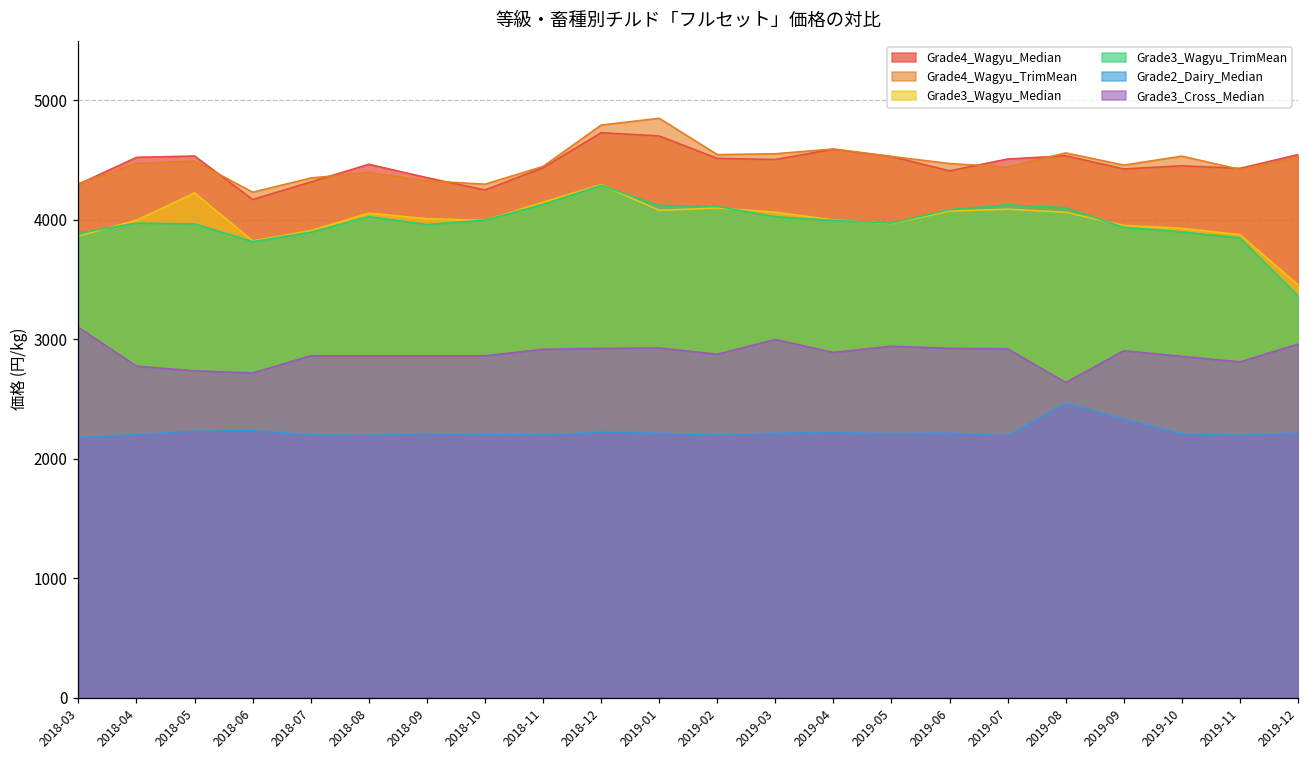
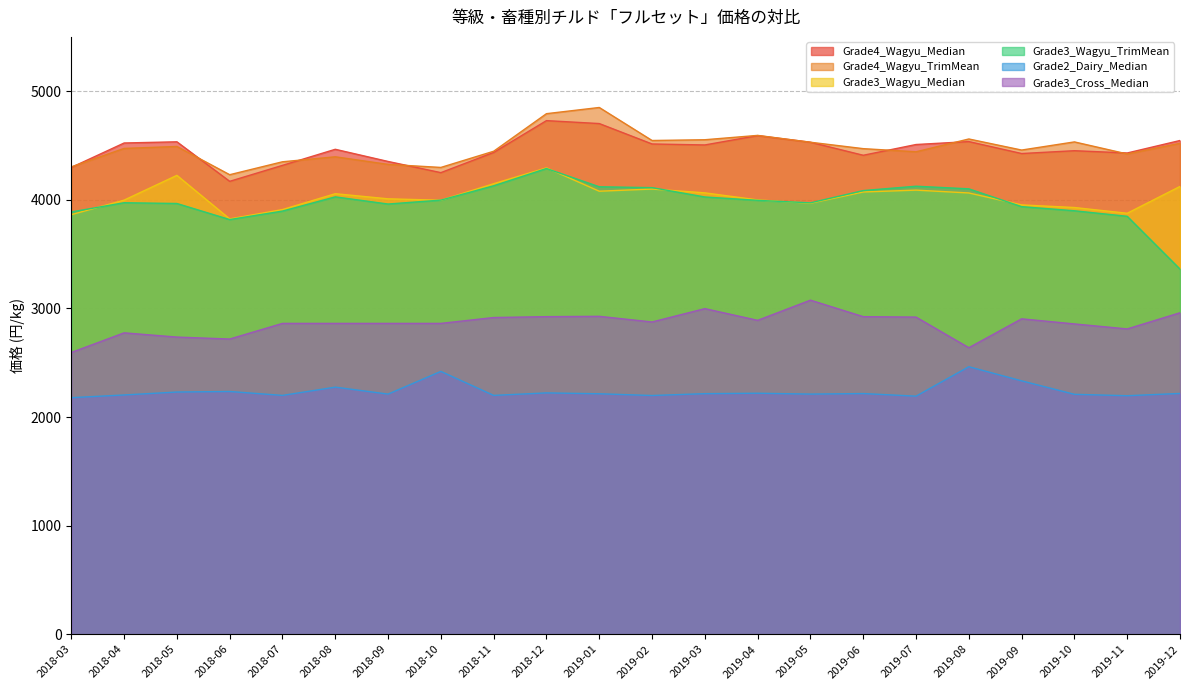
Grade3_Cross_Median, 2018-03: 3100 -> 2590
Grade2_Dairy_Median, 2018-08: 2200 -> 2280
Grade2_Dairy_Median, 2018-10: 2200 -> 2420
Grade3_Cross_Median, 2019-05: 2940 -> 3080
Grade3_Wagyu_Median, 2019-12: 3460 -> 4120
